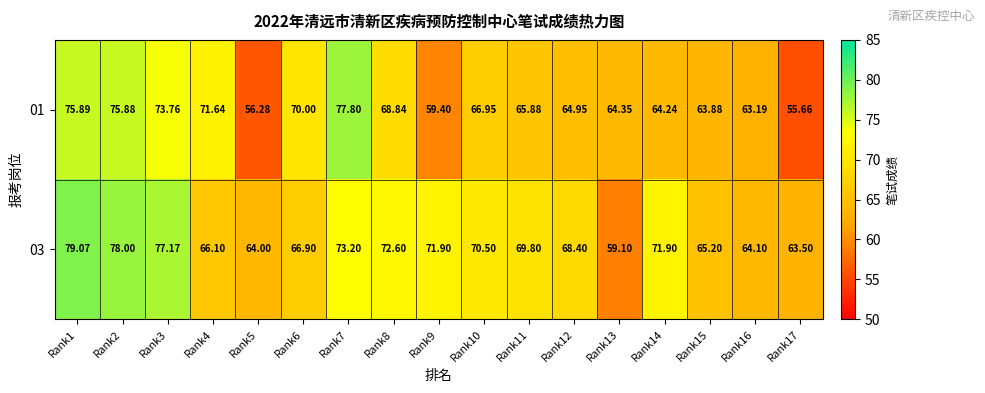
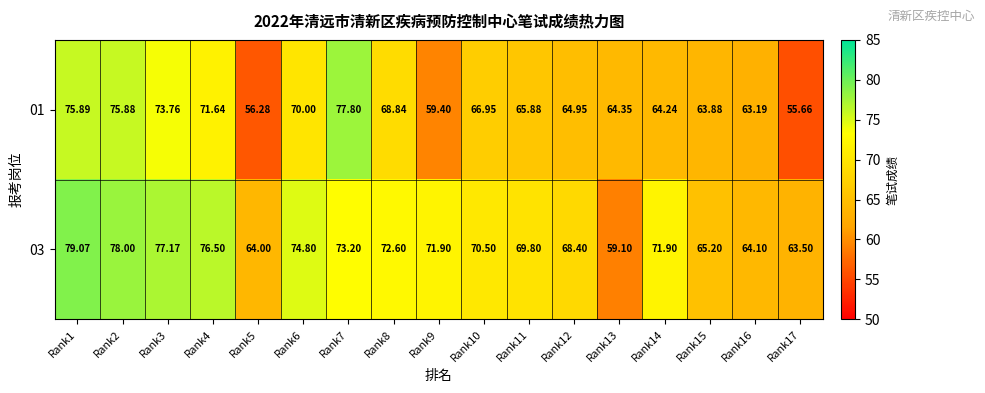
03, Rank4: 66.10 -> 76.50
03, Rank6: 66.90 -> 74.80
